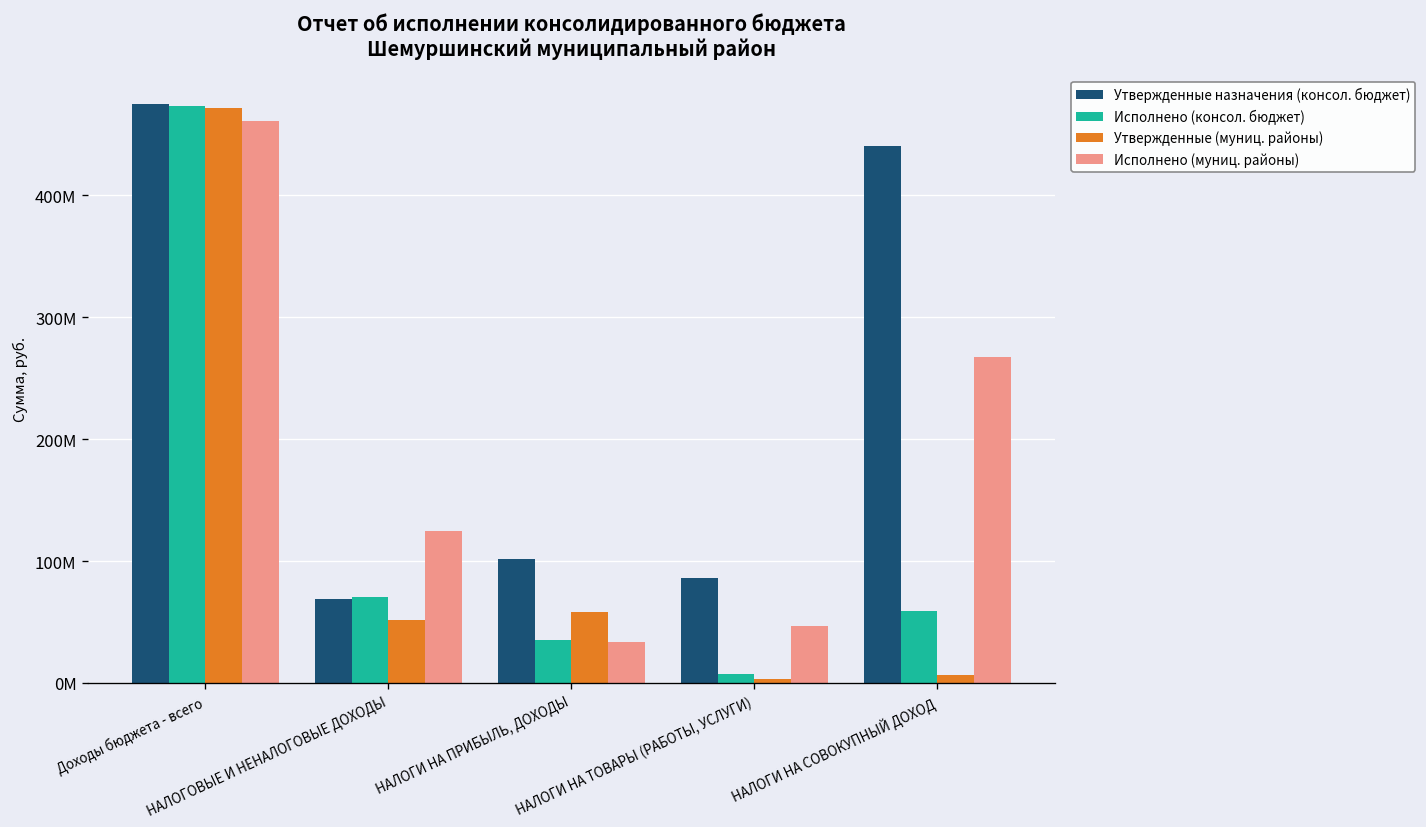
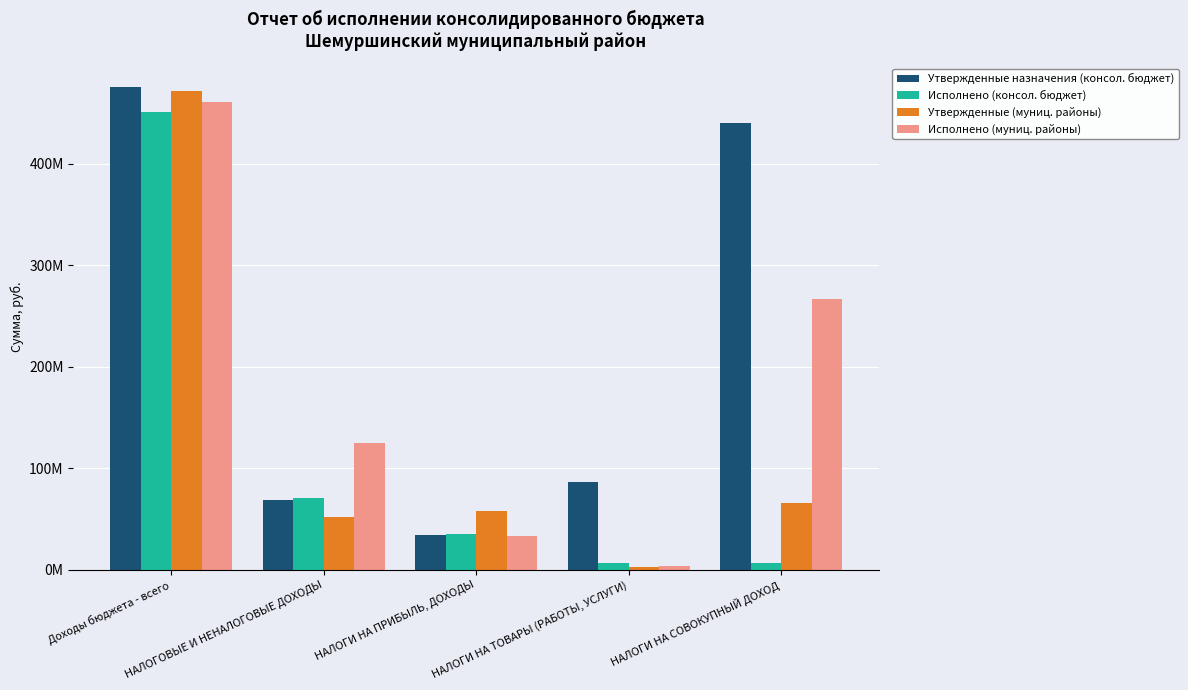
Исполнено (консол. бюджет), Доходы бюджета - всего: 474000000 -> 451000000
Утвержденные назначения (консол. бюджет), НАЛОГИ НА ПРИБЫЛЬ, ДОХОДЫ: 102000000 -> 35000000
Исполнено (муниц. районы), НАЛОГИ НА ТОВАРЫ (РАБОТЫ, УСЛУГИ): 47000000 -> 4000000
Исполнено (консол. бюджет), НАЛОГИ НА СОВОКУПНЫЙ ДОХОД: 59000000 -> 7000000
Утвержденные (муниц. районы), НАЛОГИ НА СОВОКУПНЫЙ ДОХОД: 6000000 -> 66000000
